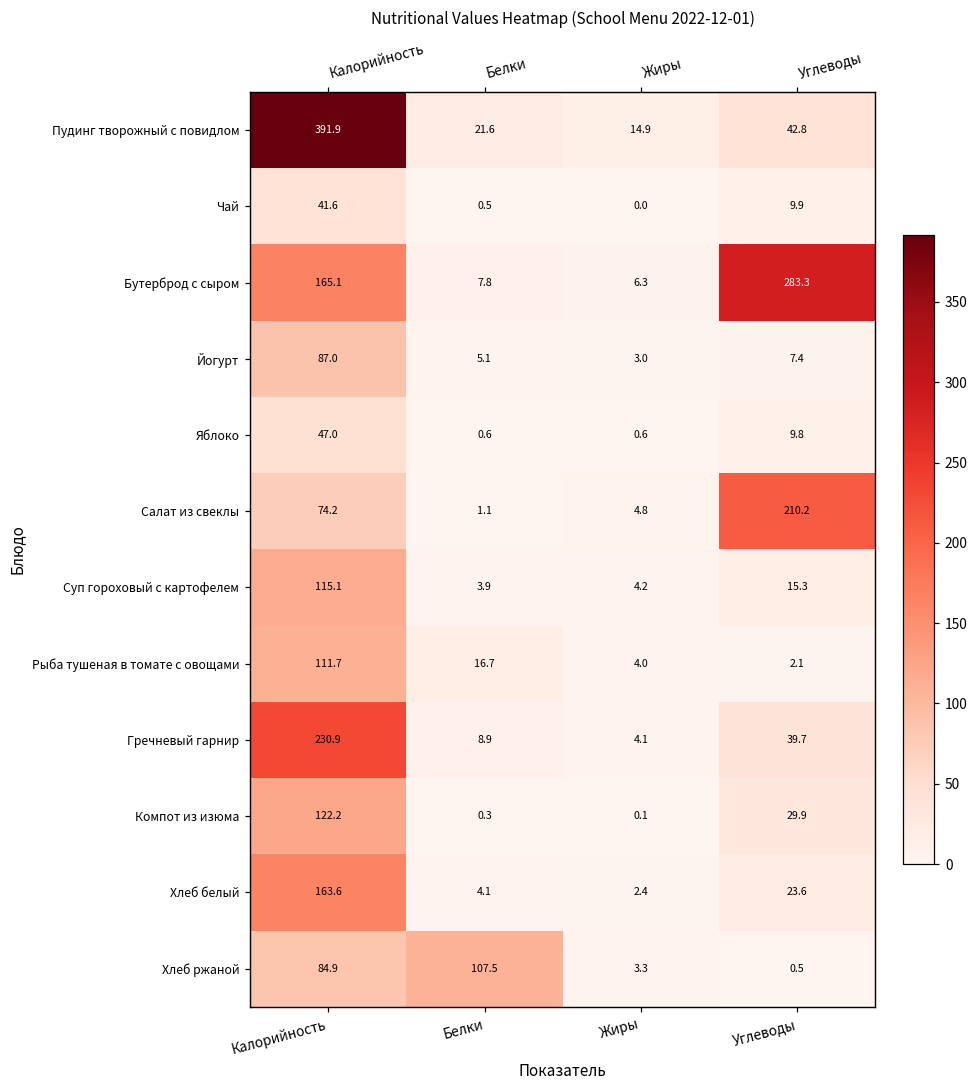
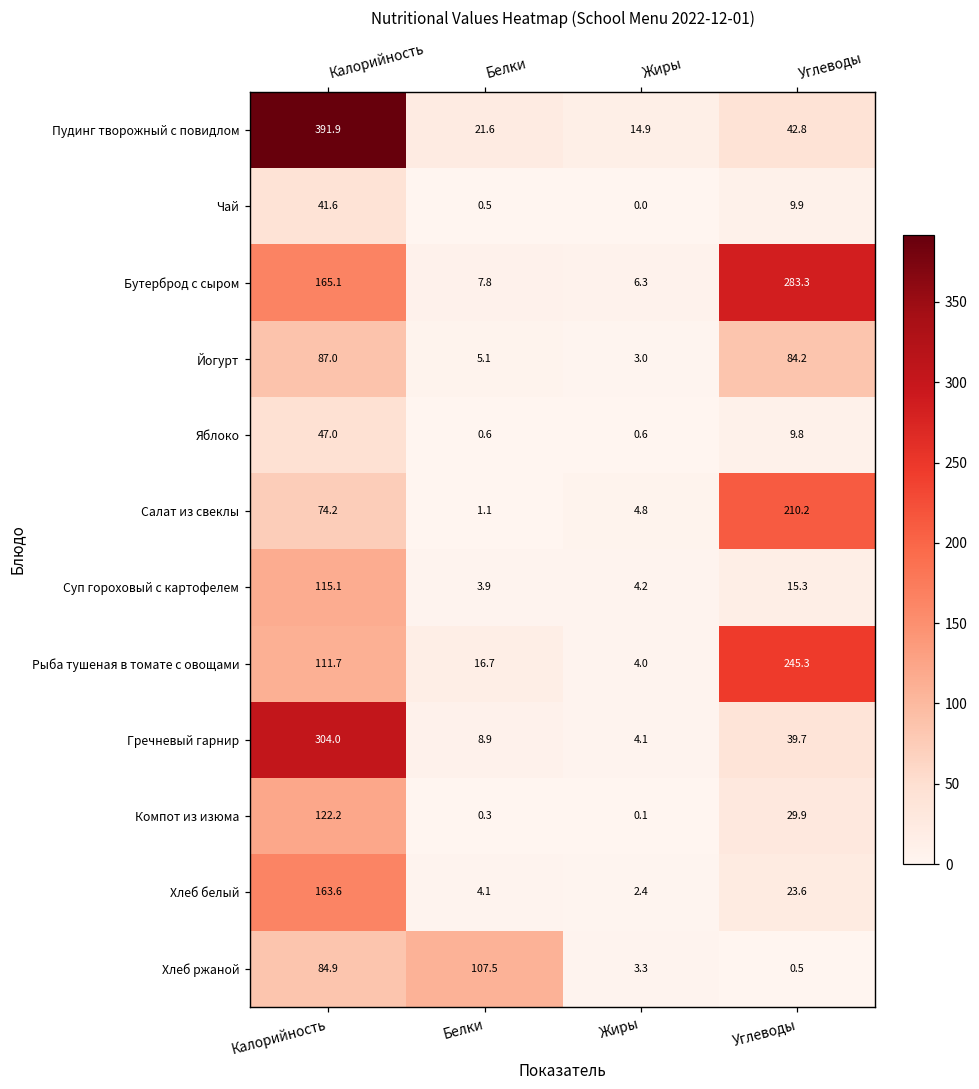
Йогурт, Углеводы: 7.4 -> 84.2
Рыба тушеная в томате с овощами, Углеводы: 2.1 -> 245.3
Гречневый гарнир, Калорийность: 230.9 -> 304.0
